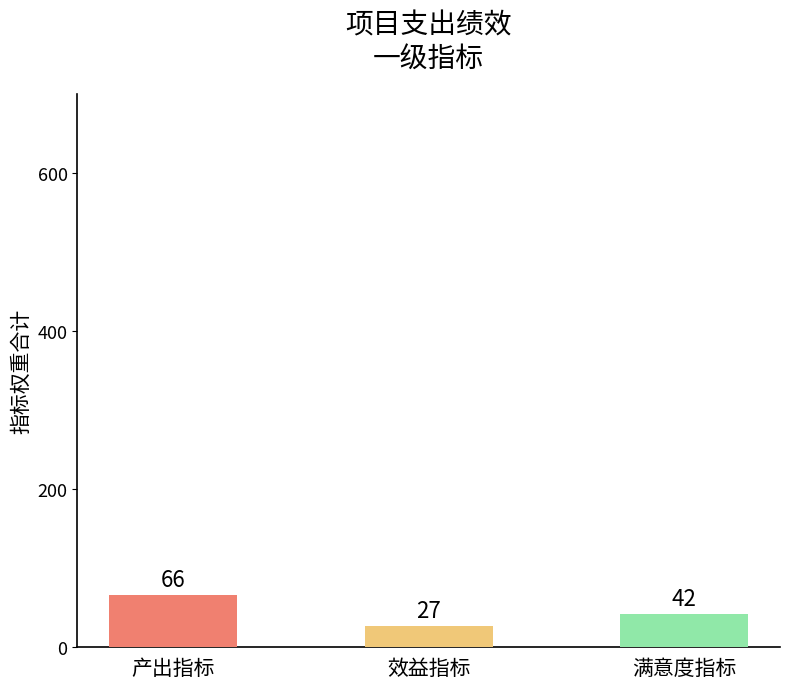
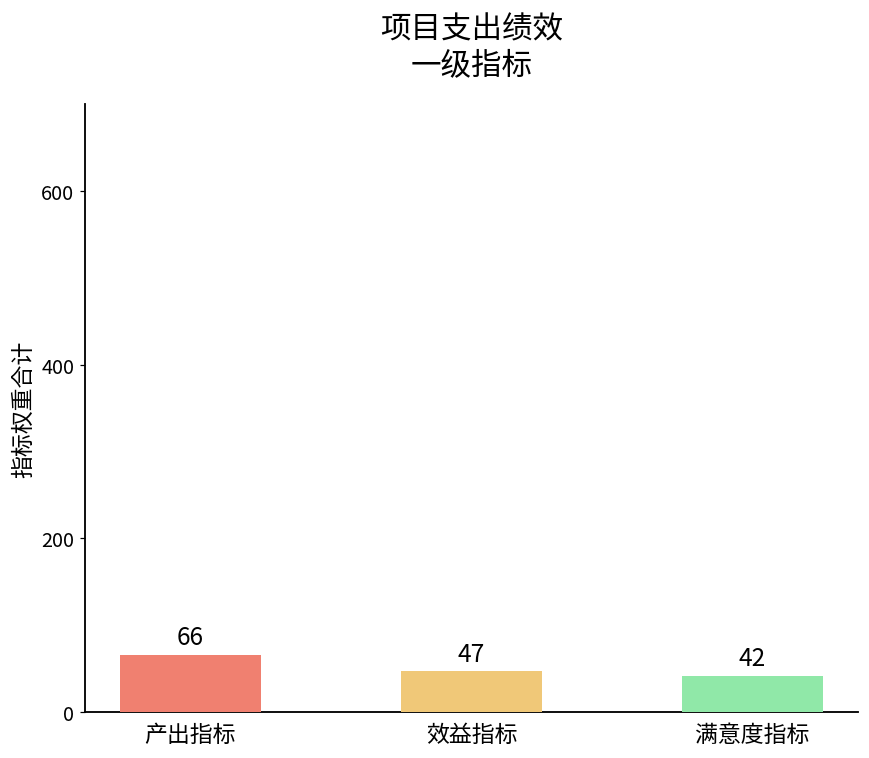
效益指标: 27 -> 47
